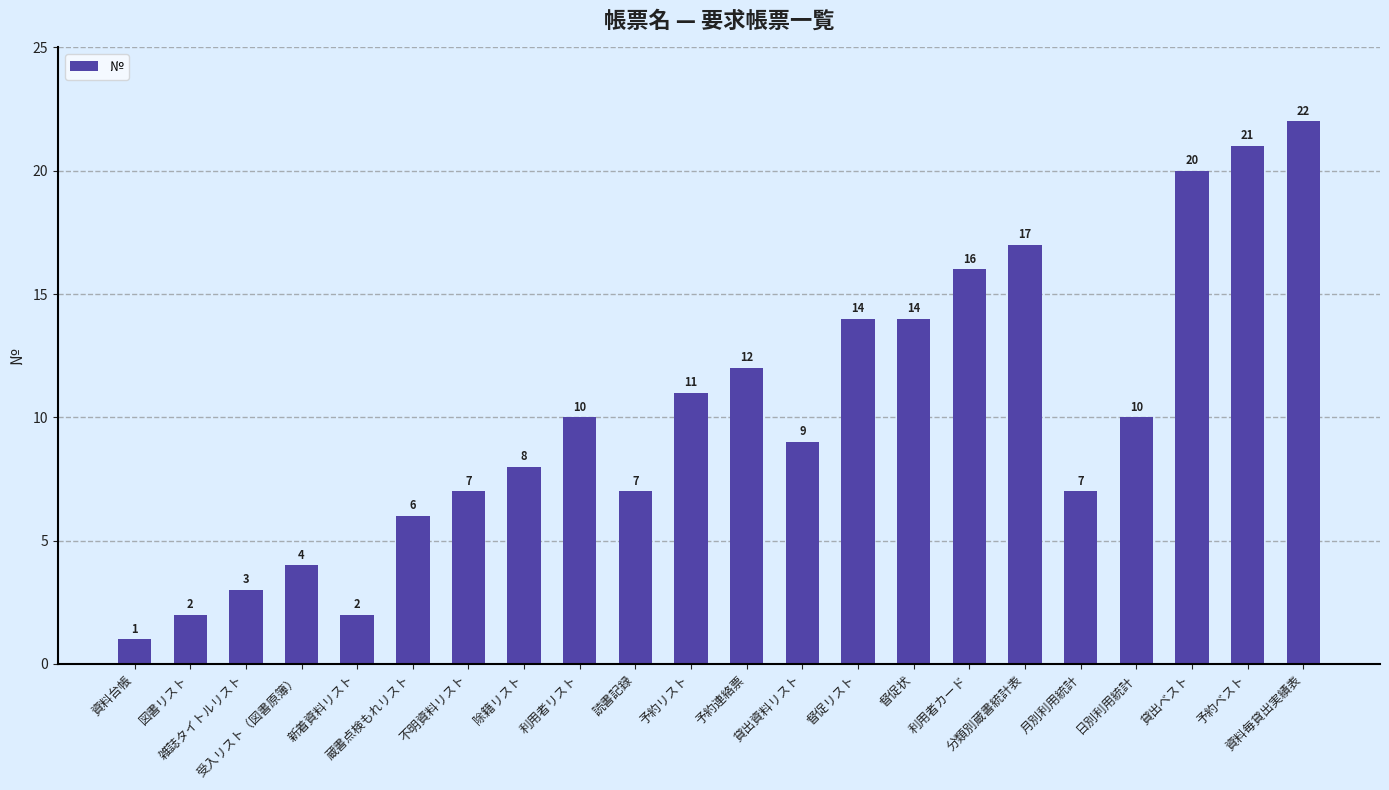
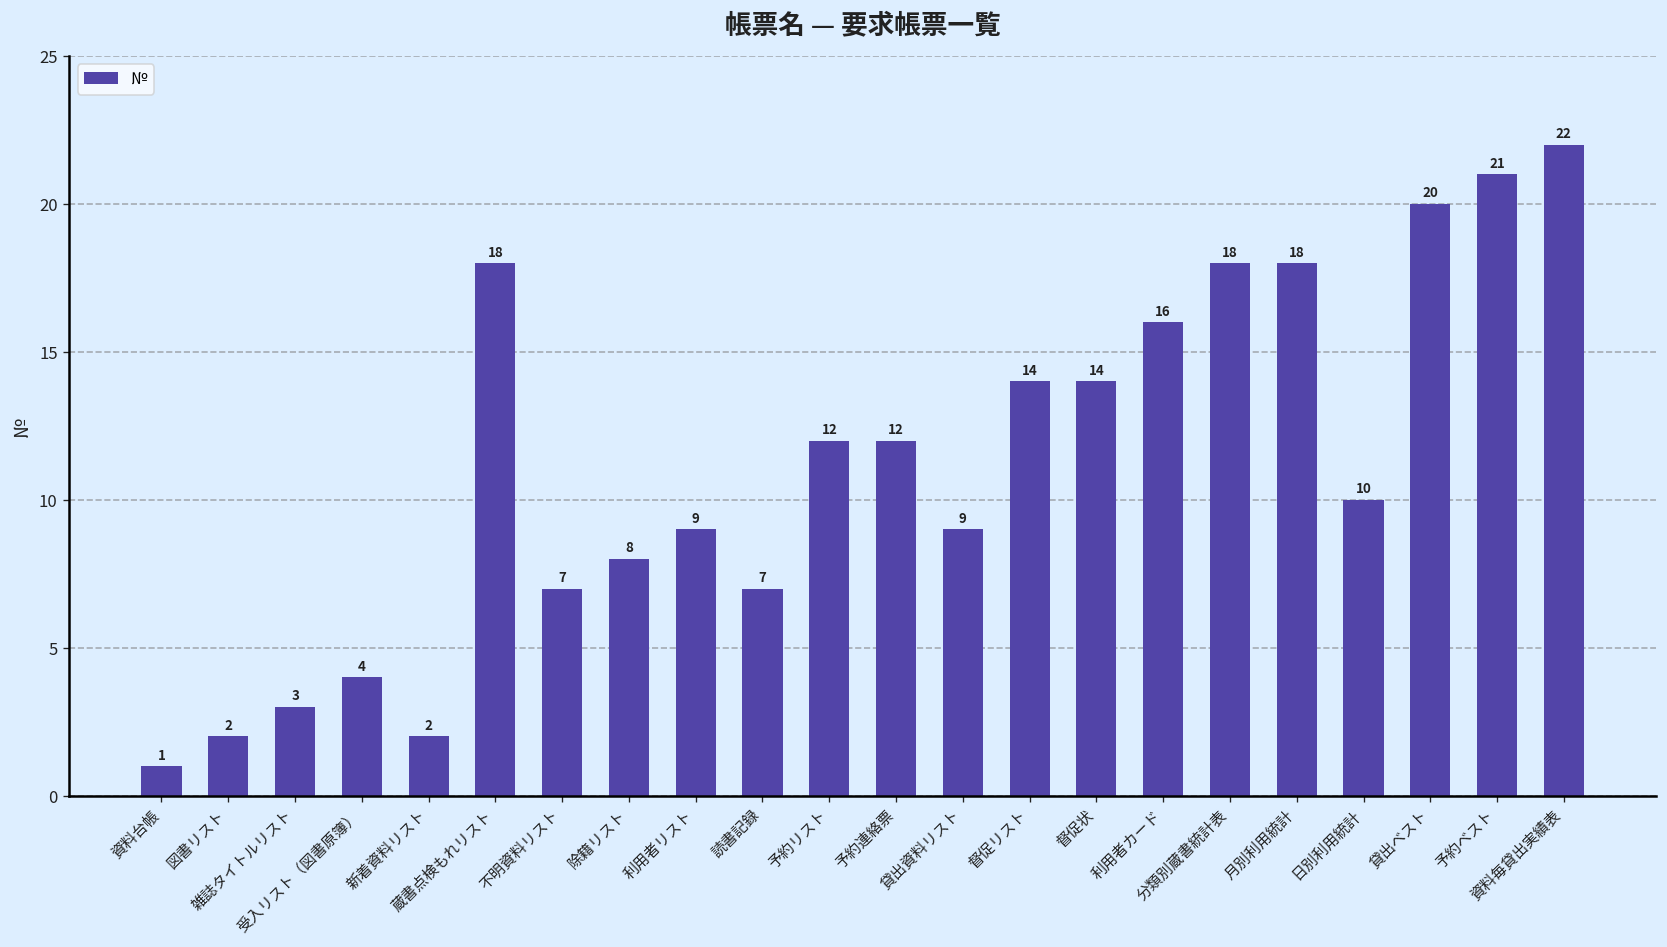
蔵書点検もれリスト: 6 -> 18
利用者リスト: 10 -> 9
予約リスト: 11 -> 12
分類別蔵書統計表: 17 -> 18
月別利用統計: 7 -> 18
